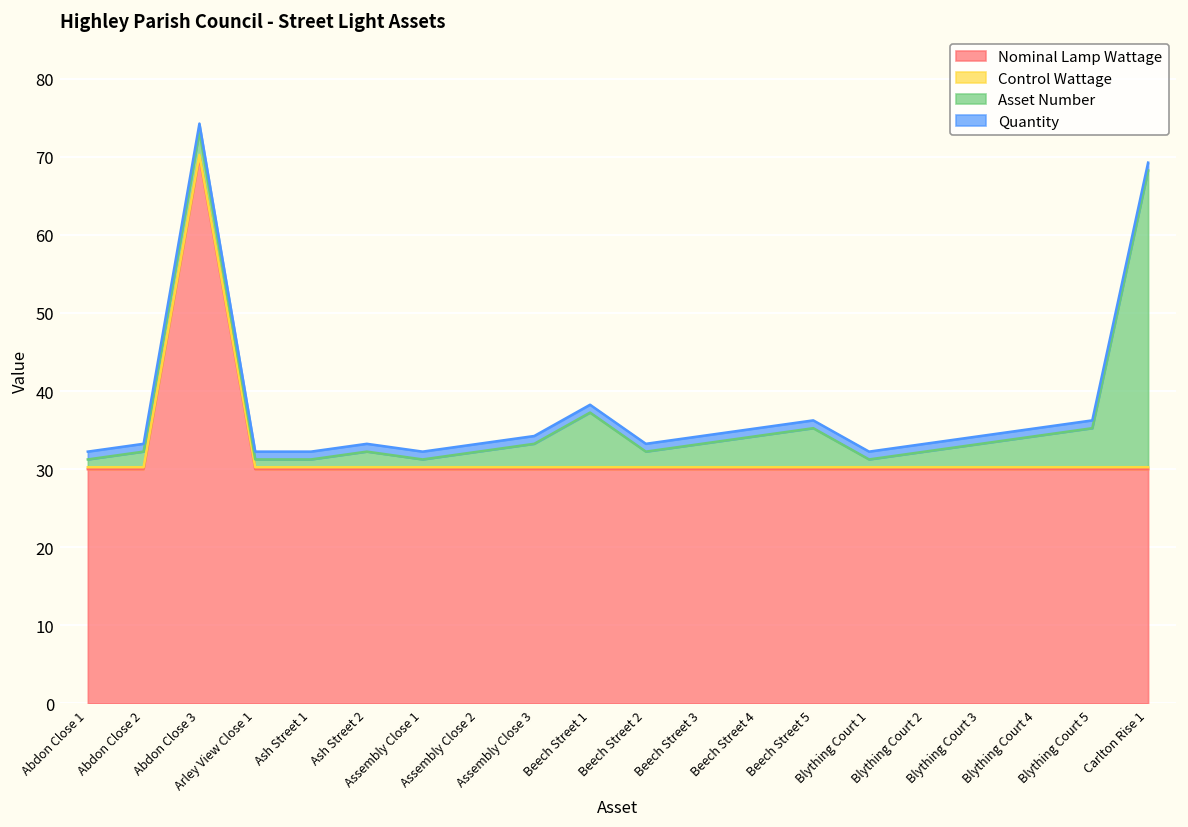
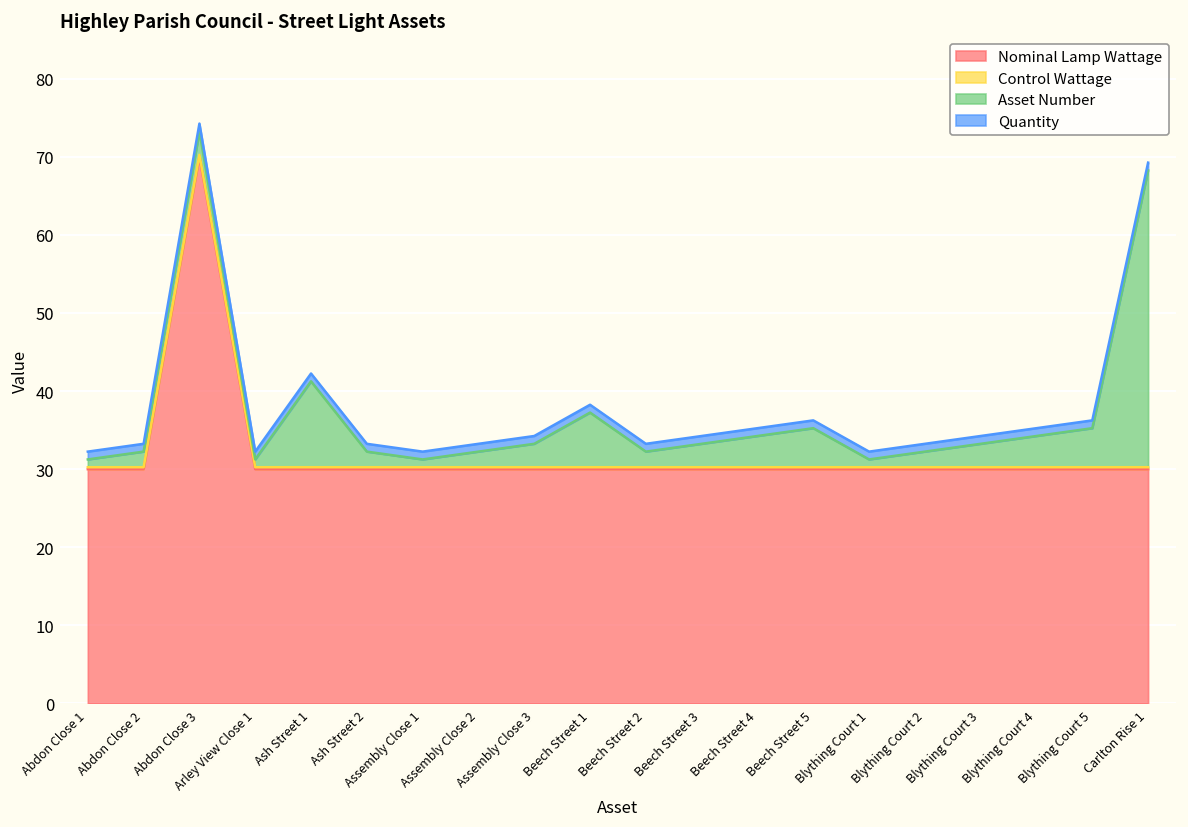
Asset Number, Ash Street 1: 1 -> 11
